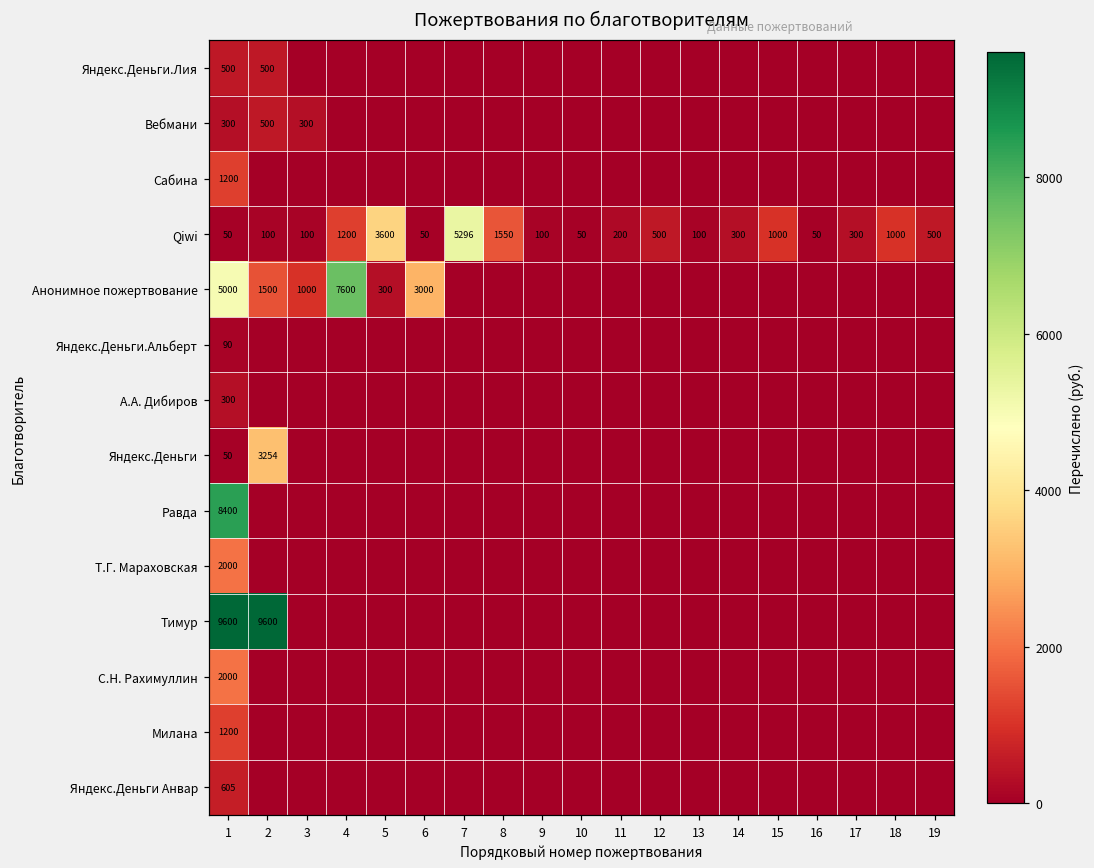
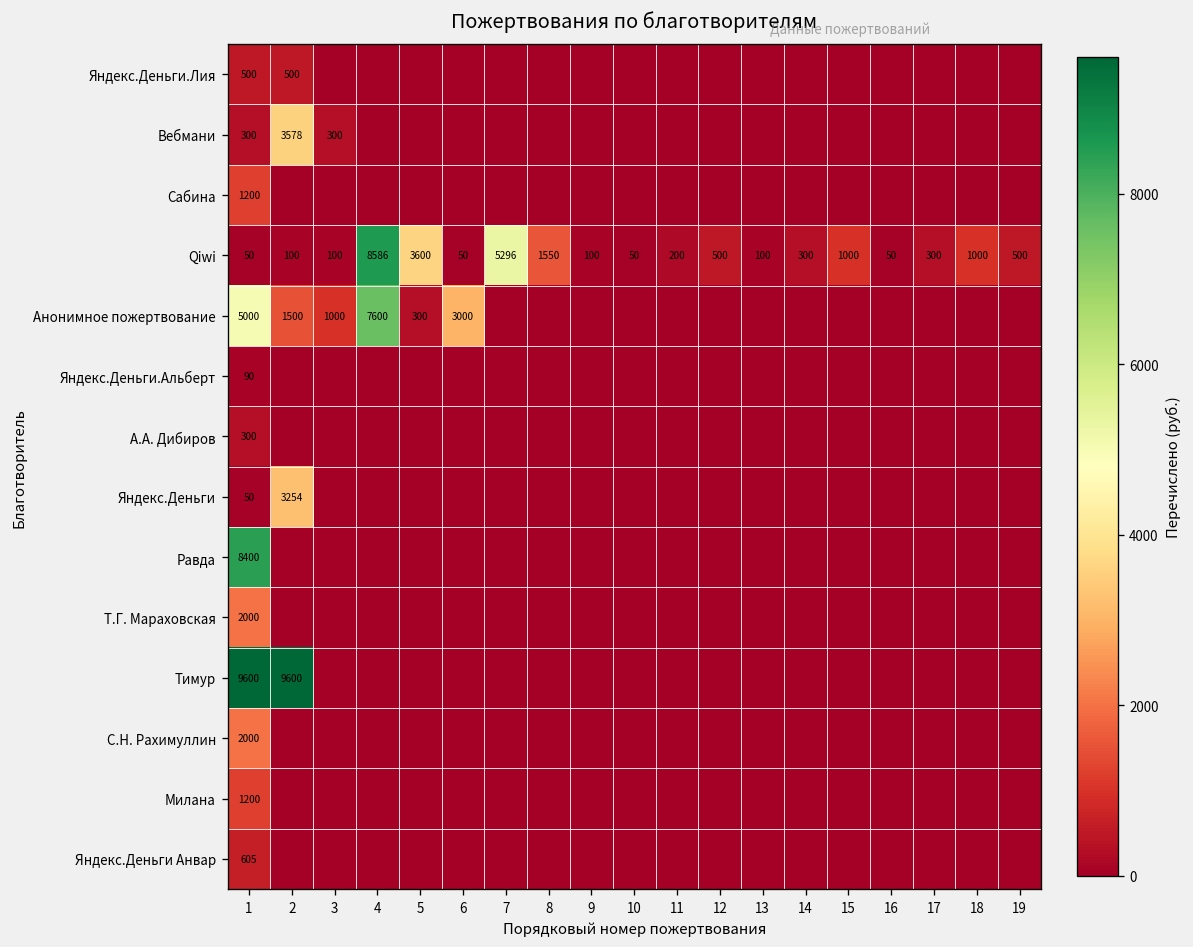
Вебмани, 2: 500 -> 3578
Qiwi, 4: 1200 -> 8586
